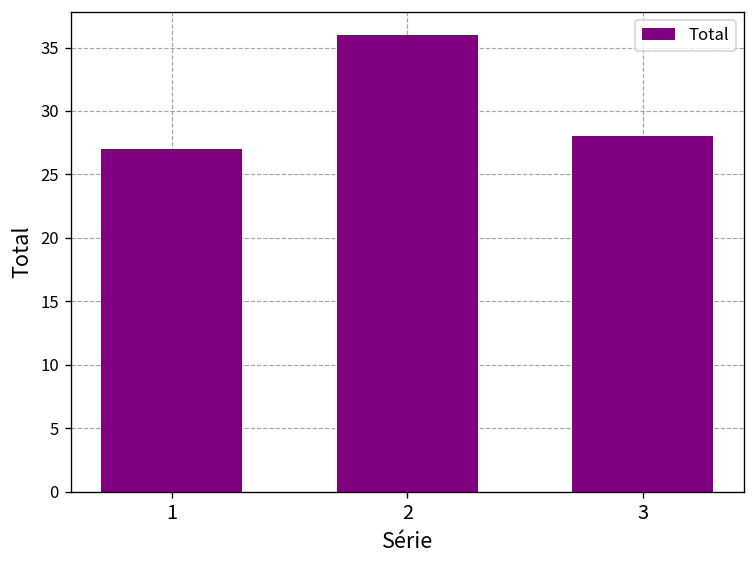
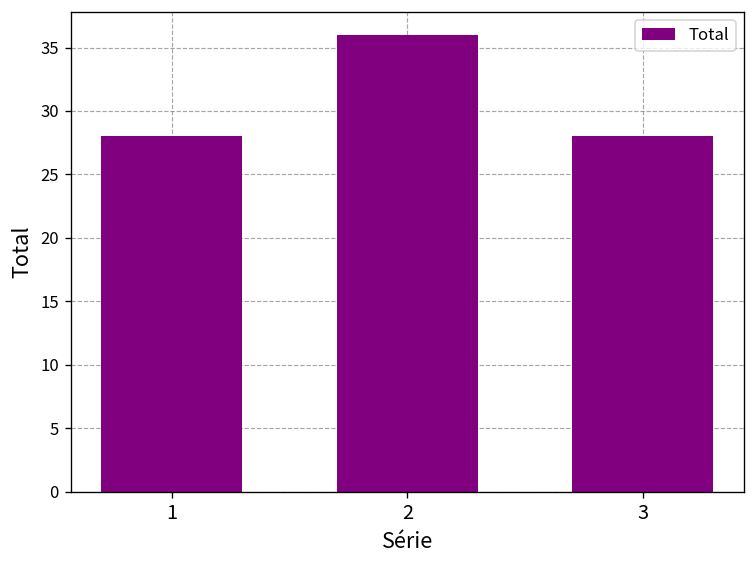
1: 27 -> 28
